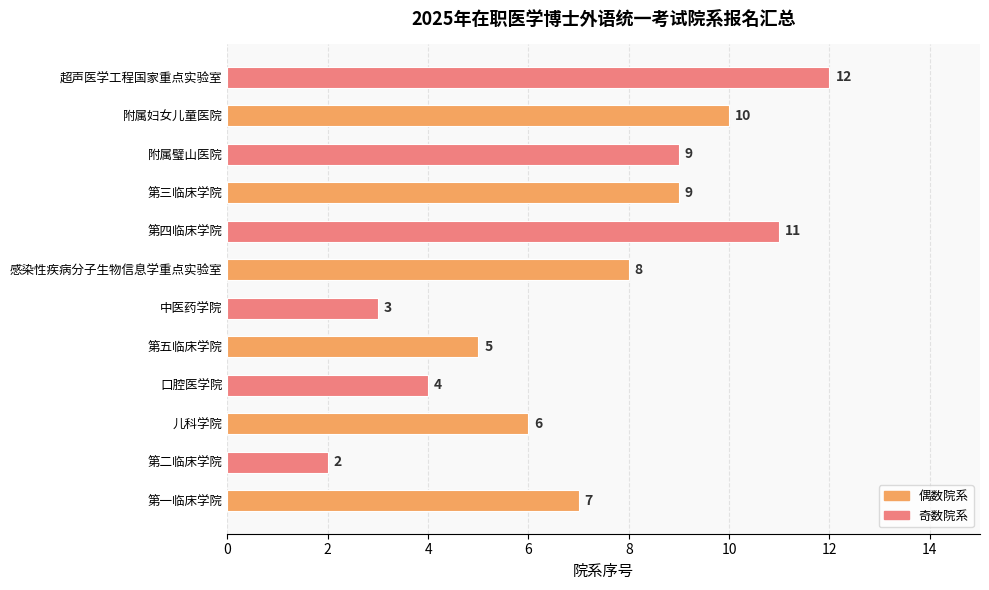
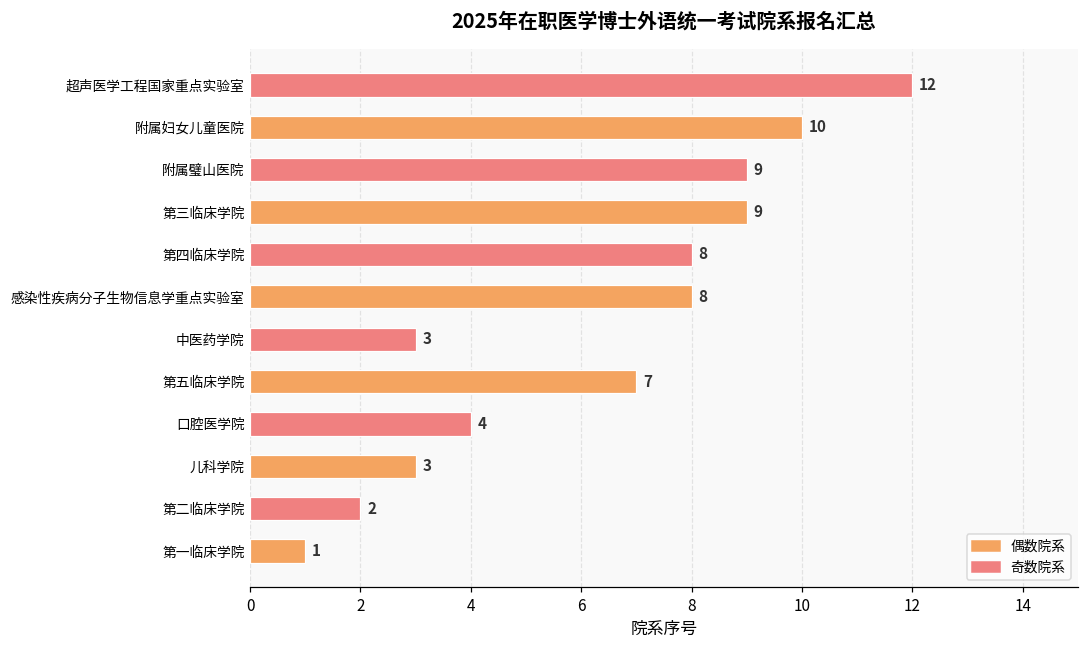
第四临床学院: 11 -> 8
第五临床学院: 5 -> 7
儿科学院: 6 -> 3
第一临床学院: 7 -> 1
